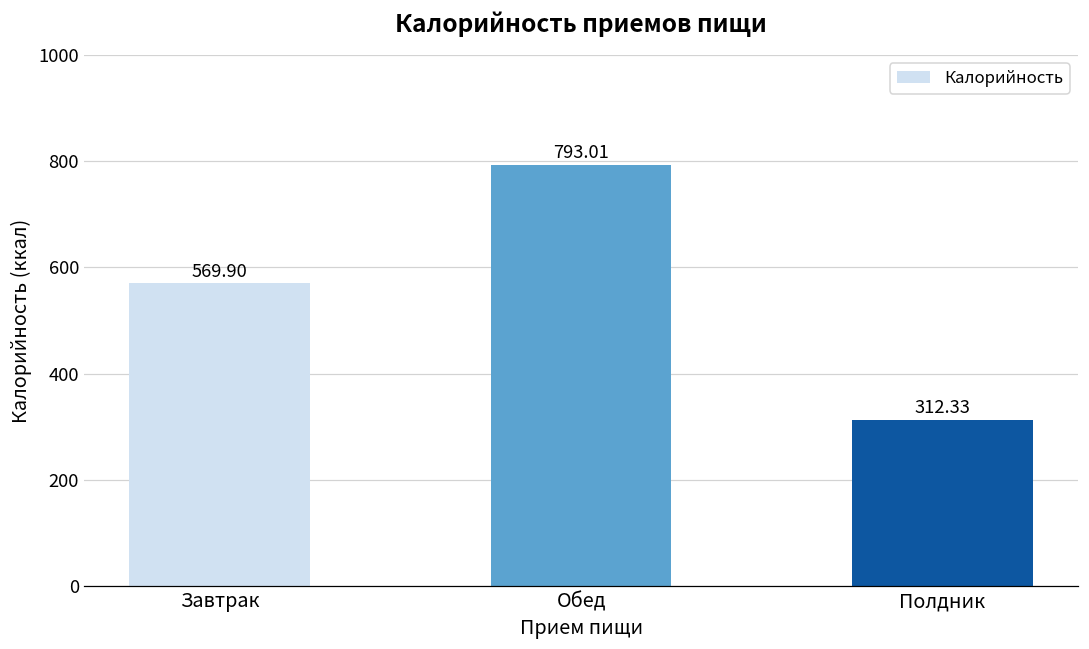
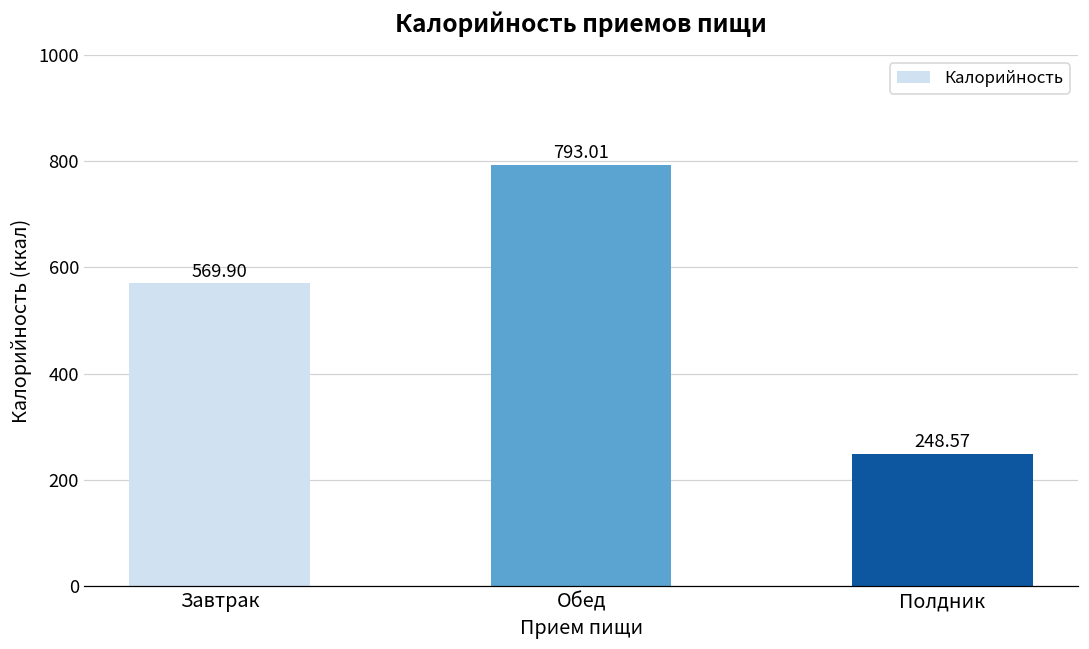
Полдник: 312.33 -> 248.57
